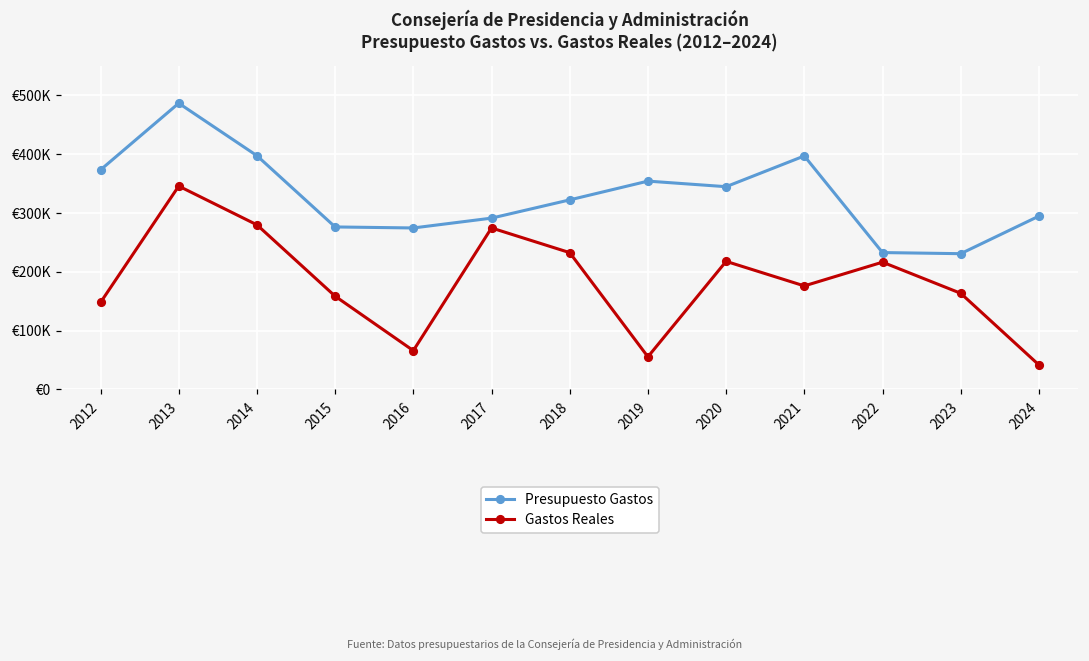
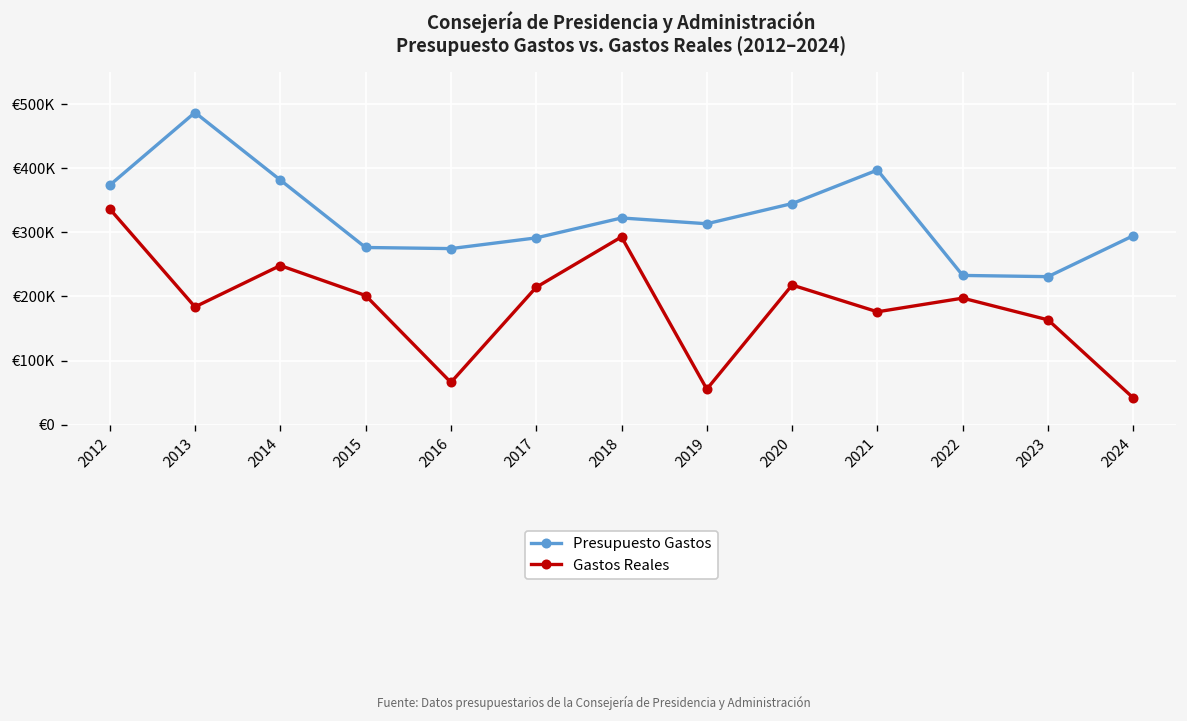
Gastos Reales, 2012: €150000 -> €340000
Gastos Reales, 2013: €350000 -> €180000
Presupuesto Gastos, 2014: €400000 -> €380000
Gastos Reales, 2014: €280000 -> €250000
Gastos Reales, 2015: €160000 -> €200000
Gastos Reales, 2017: €270000 -> €210000
Gastos Reales, 2018: €230000 -> €290000
Presupuesto Gastos, 2019: €350000 -> €310000
Gastos Reales, 2022: €220000 -> €200000
